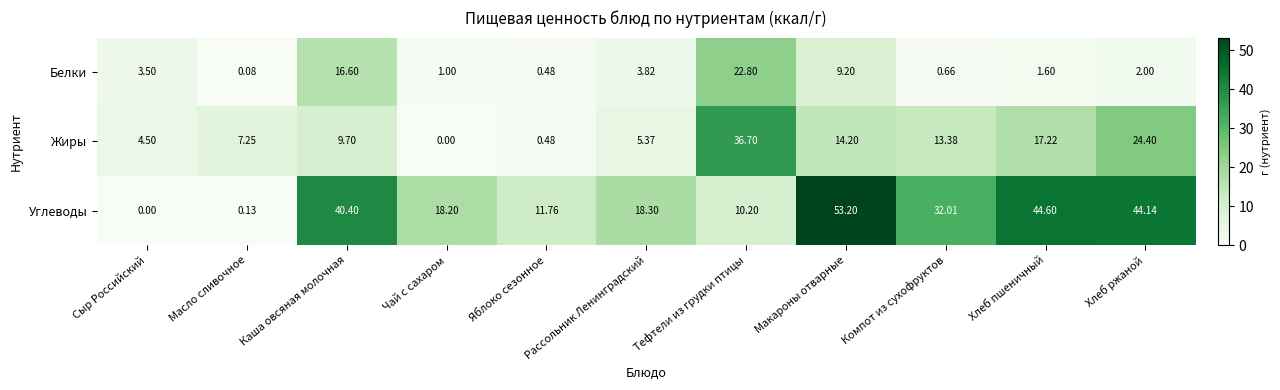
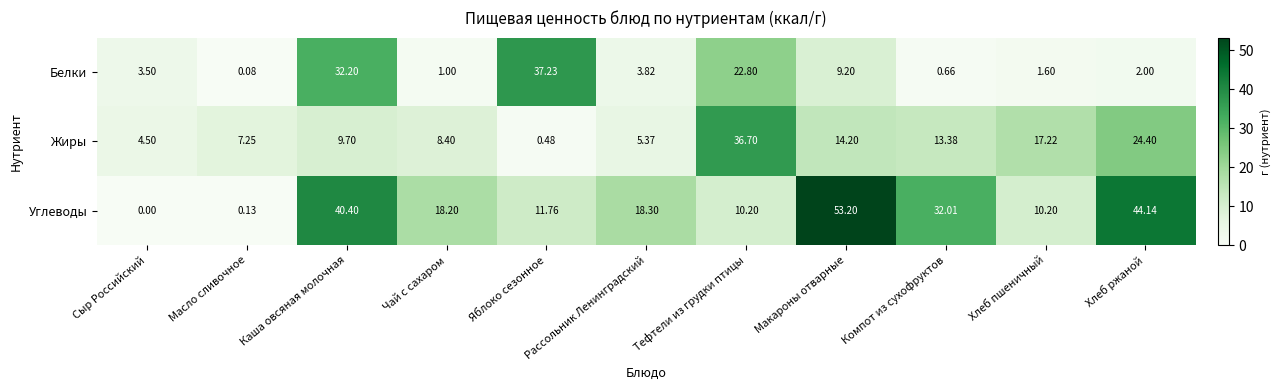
Белки, Каша овсяная молочная: 16.60 -> 32.20
Белки, Яблоко сезонное: 0.48 -> 37.23
Жиры, Чай с сахаром: 0.00 -> 8.40
Углеводы, Хлеб пшеничный: 44.60 -> 10.20
